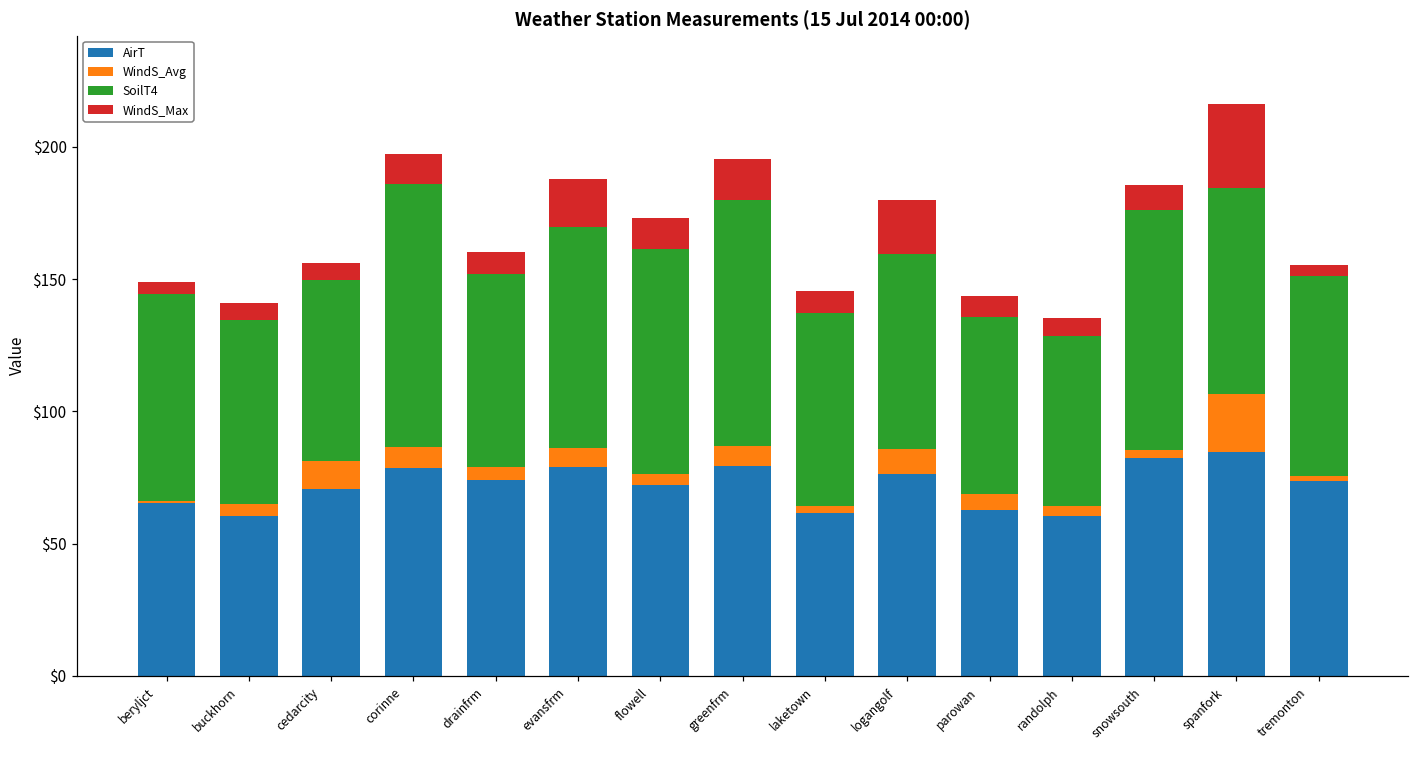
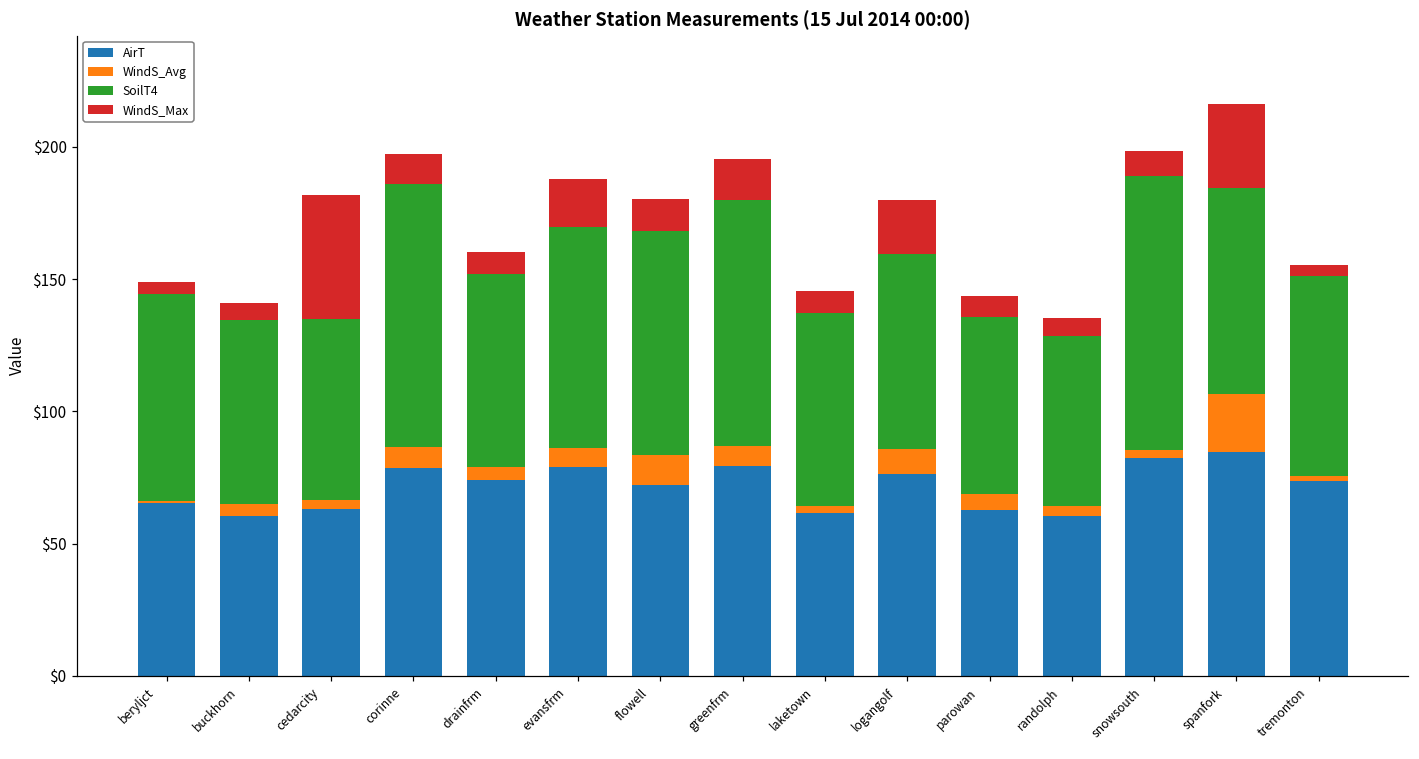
AirT, cedarcity: $71 -> $63
WindS_Avg, cedarcity: $10 -> $3
WindS_Max, cedarcity: $7 -> $47
WindS_Avg, flowell: $4 -> $11
SoilT4, snowsouth: $91 -> $103
